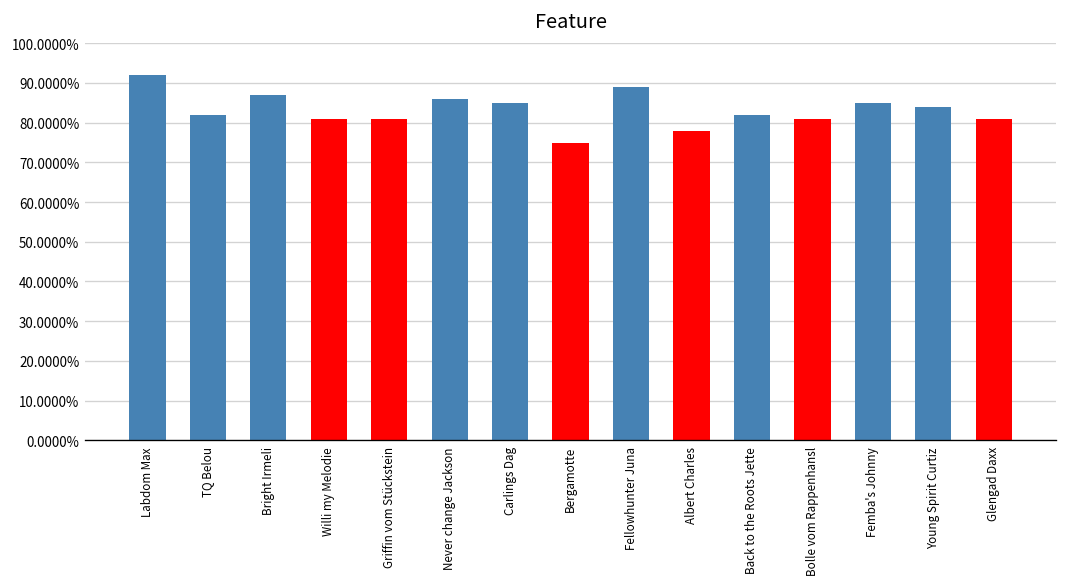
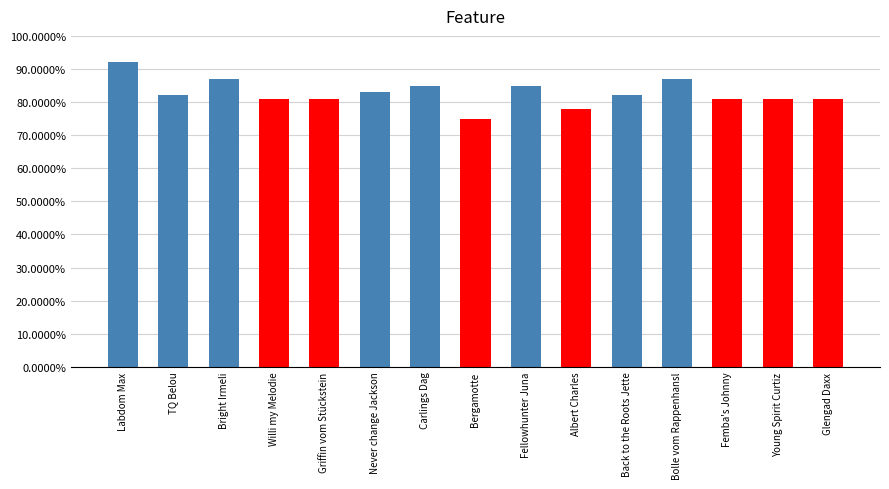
Never change Jackson: 86% -> 83%
Fellowhunter Juna: 89% -> 85%
Bolle vom Rappenhansl: 81% -> 87%
Femba's Johnny: 85% -> 81%
Young Spirit Curtiz: 84% -> 81%
